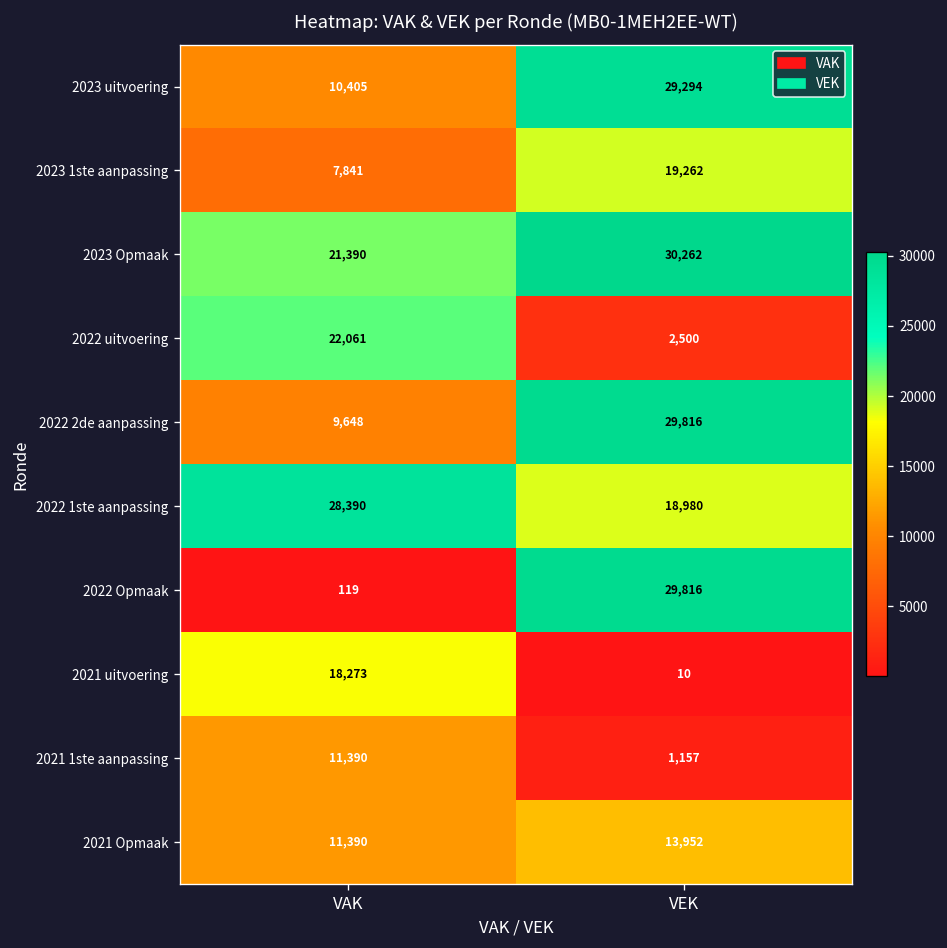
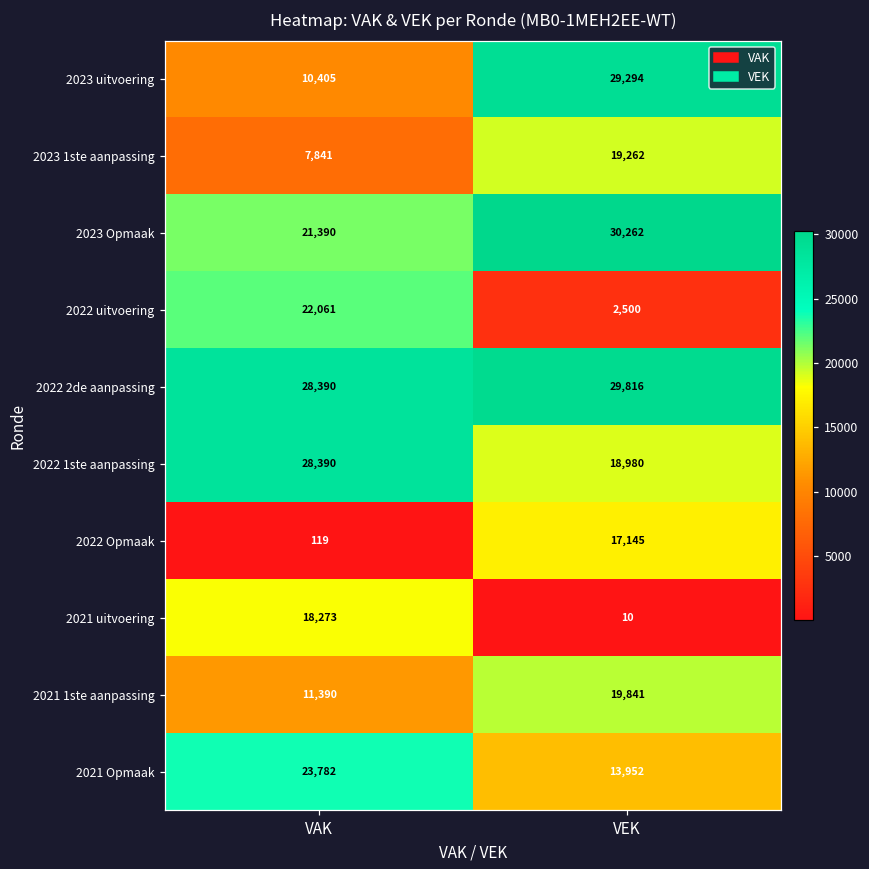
2022 2de aanpassing, VAK: 9,648 -> 28,390
2022 Opmaak, VEK: 29,816 -> 17,145
2021 1ste aanpassing, VEK: 1,157 -> 19,841
2021 Opmaak, VAK: 11,390 -> 23,782
